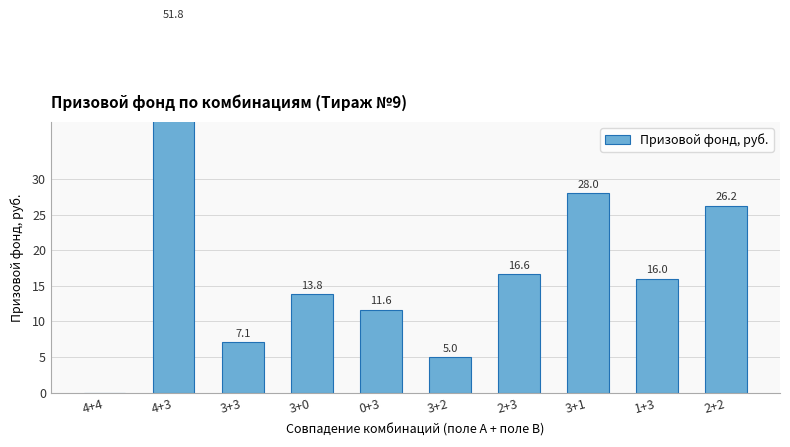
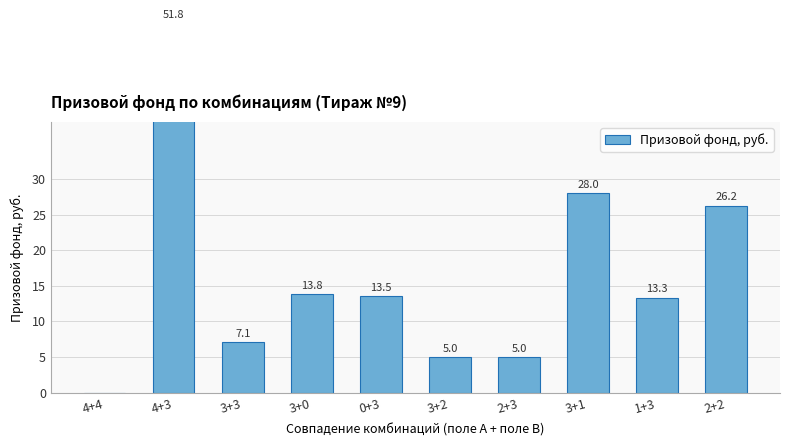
0+3: 11.6 -> 13.5
2+3: 16.6 -> 5.0
1+3: 16.0 -> 13.3
